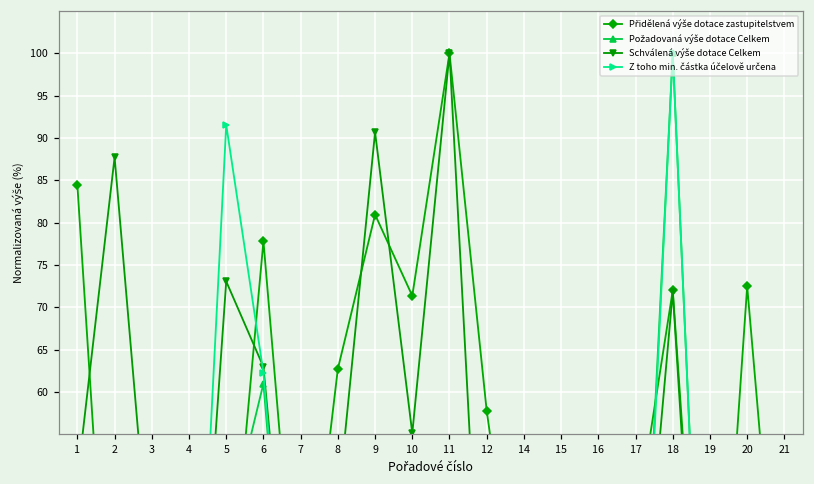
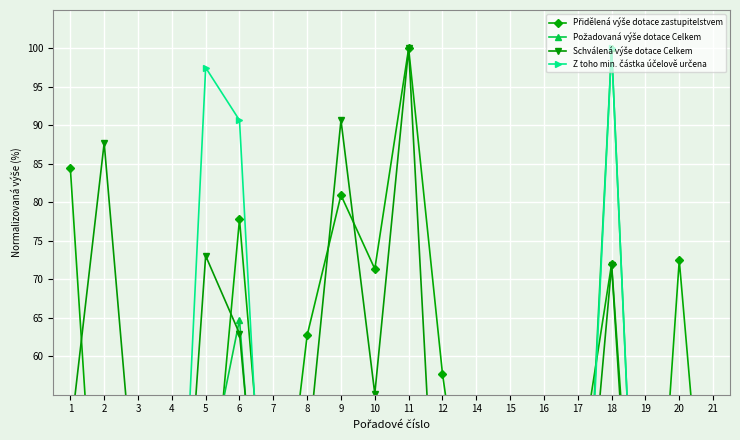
Z toho min. částka účelově určena, 5: 92 -> 98
Požadovaná výše dotace Celkem, 6: 61 -> 65
Z toho min. částka účelově určena, 6: 62 -> 91
